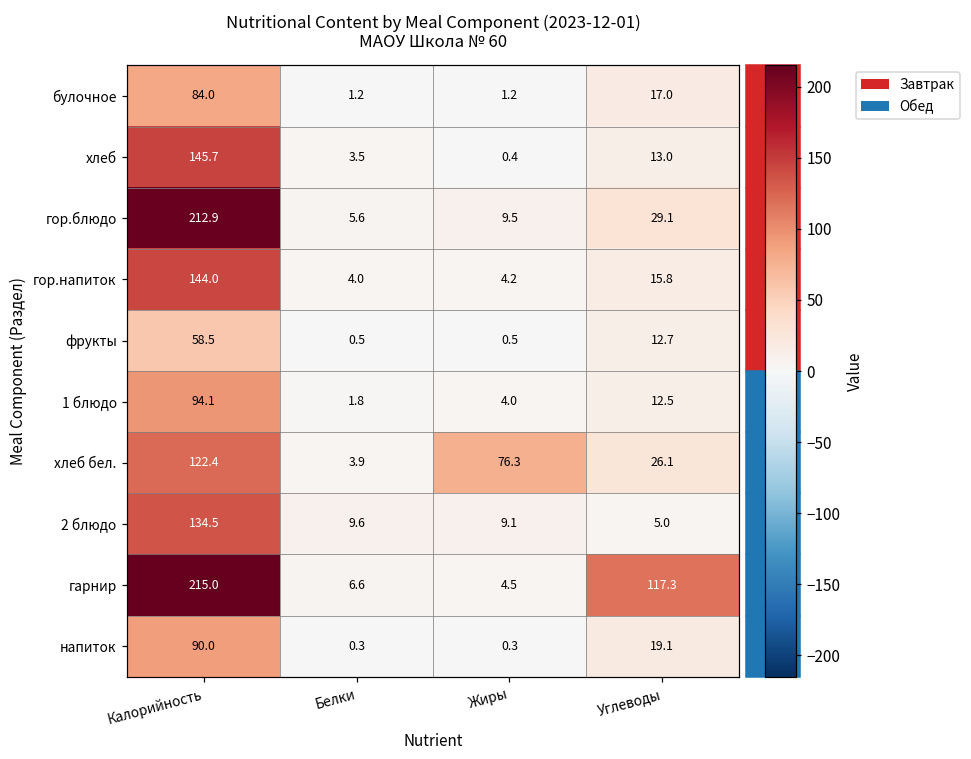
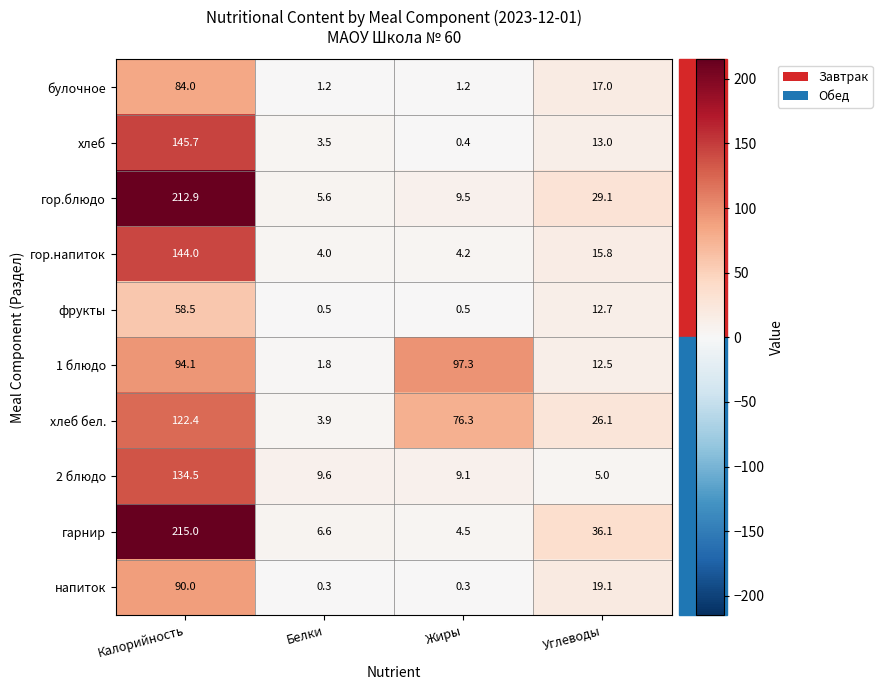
1 блюдо, Жиры: 4.0 -> 97.3
гарнир, Углеводы: 117.3 -> 36.1
